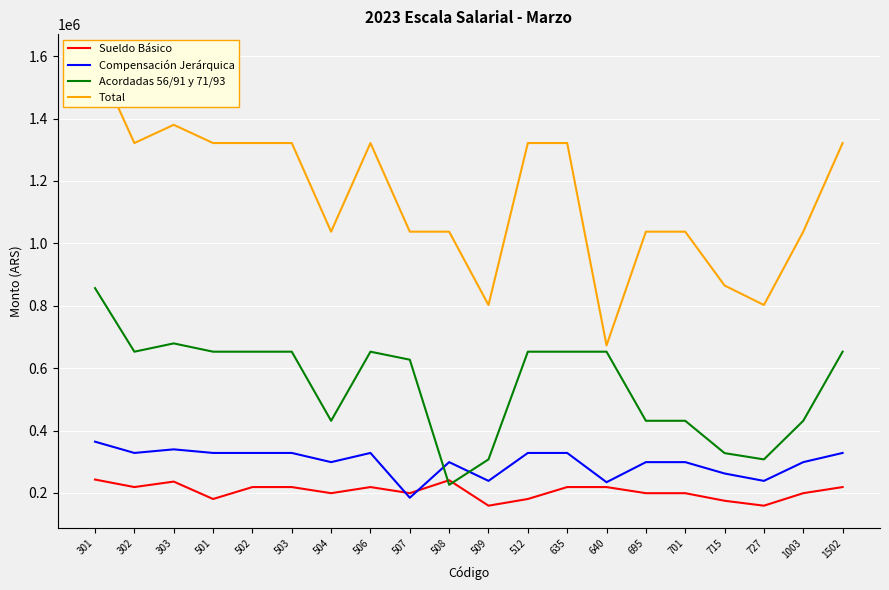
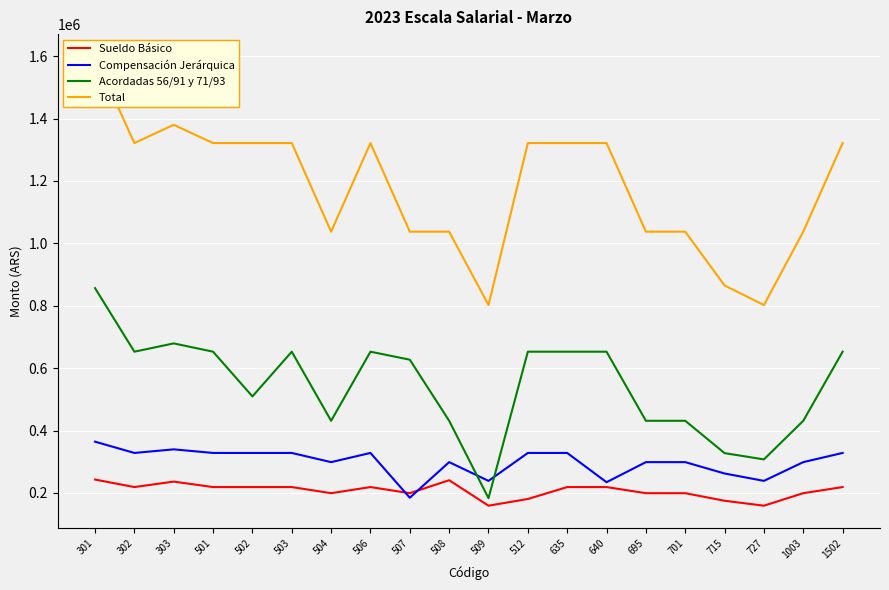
Sueldo Básico, 501: 180000 -> 220000
Acordadas 56/91 y 71/93, 502: 650000 -> 510000
Acordadas 56/91 y 71/93, 508: 230000 -> 430000
Acordadas 56/91 y 71/93, 509: 310000 -> 180000
Total, 640: 670000 -> 1320000
